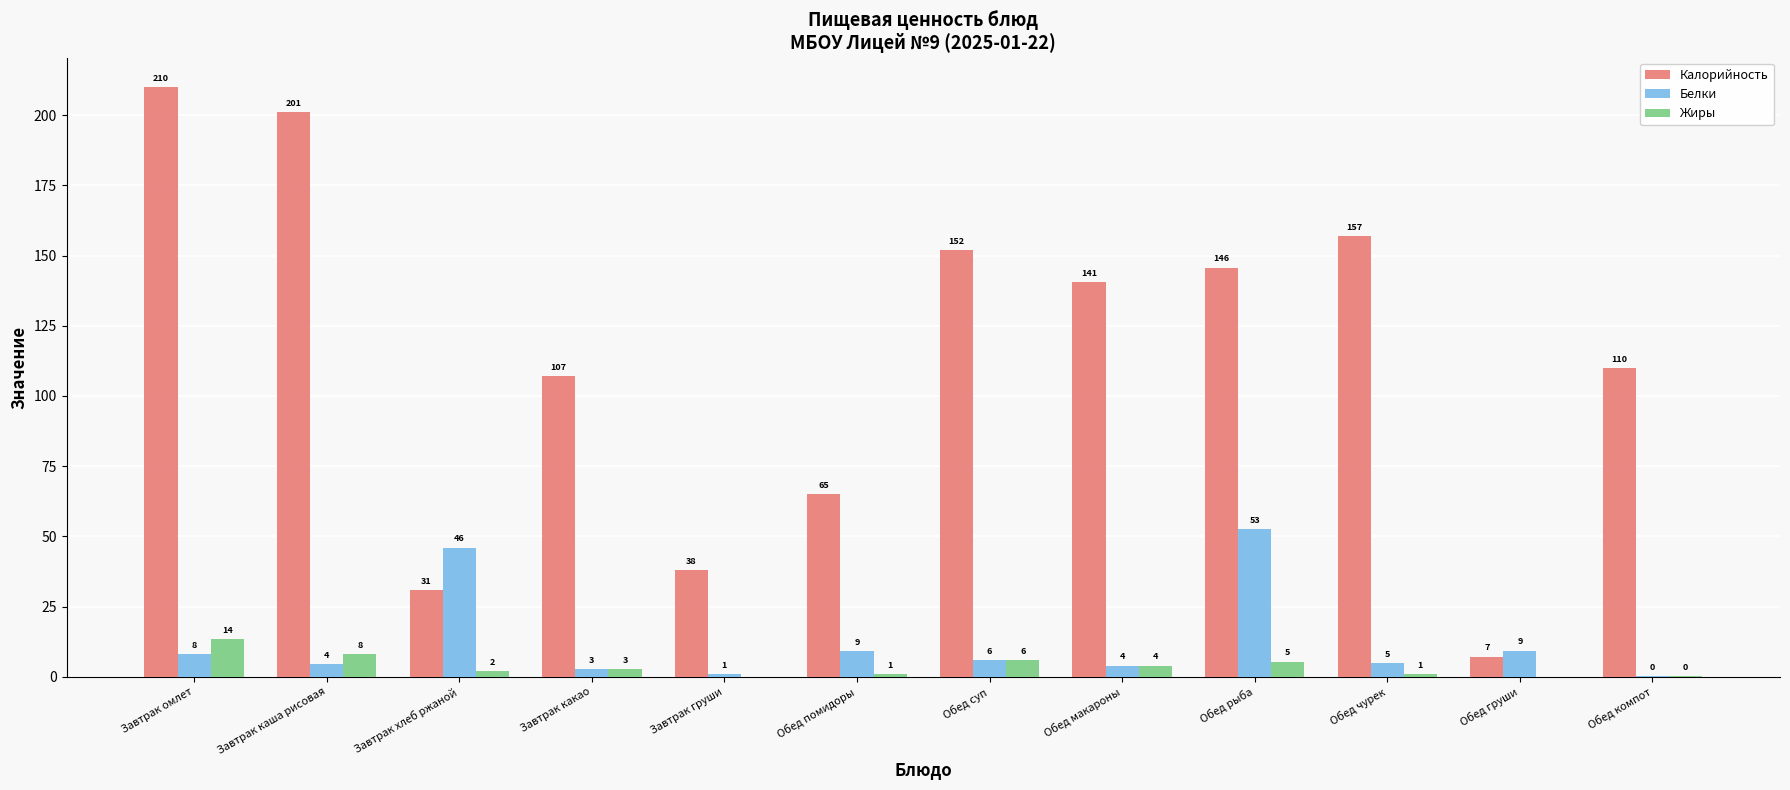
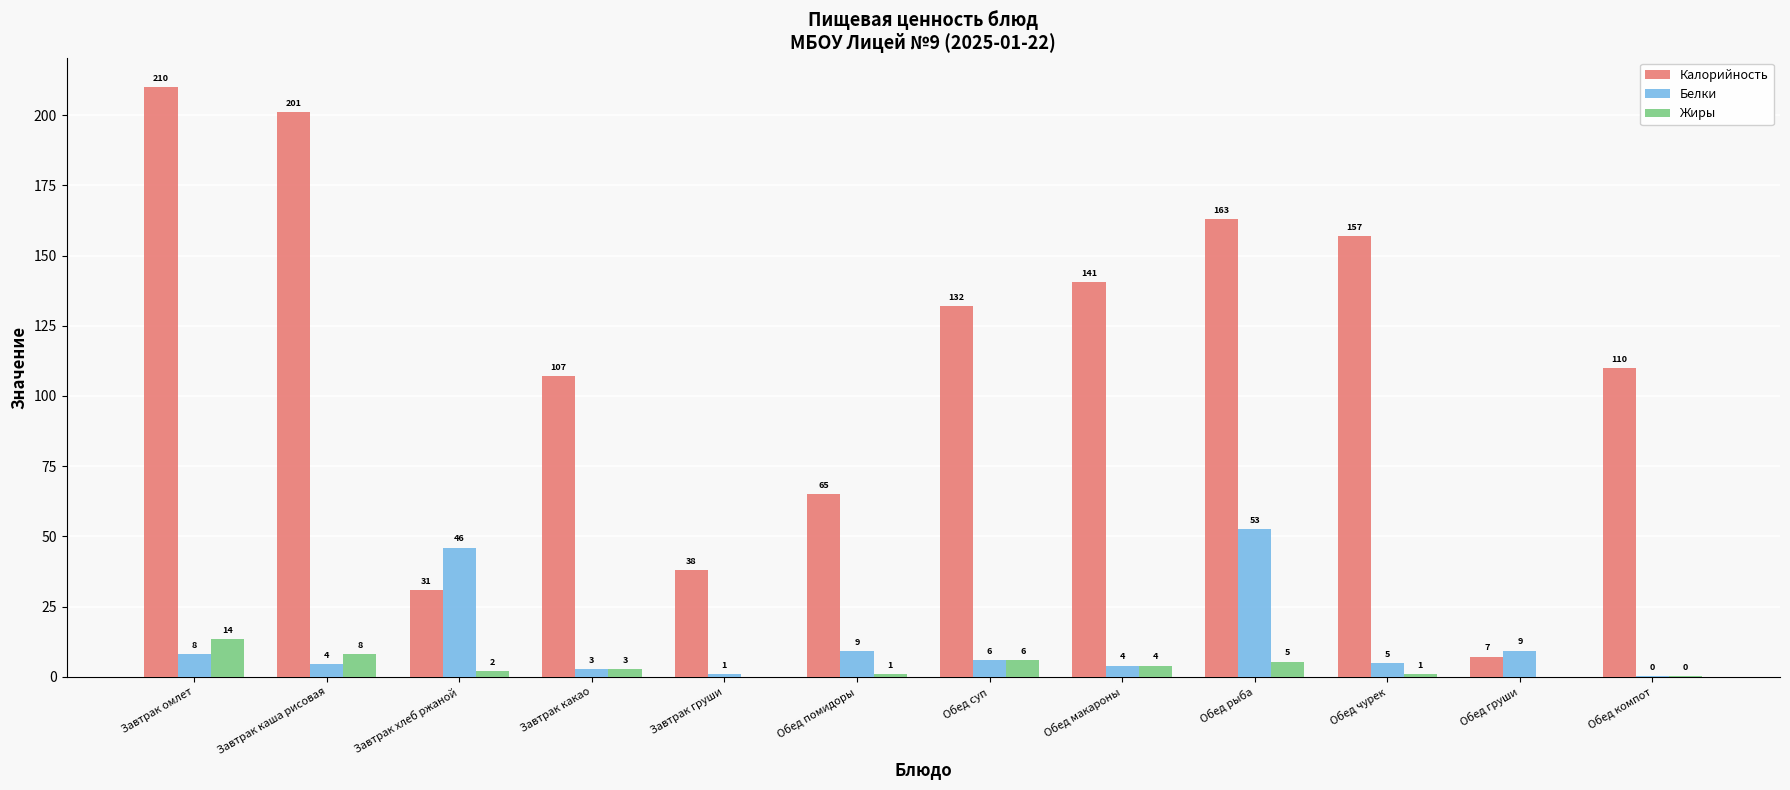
Калорийность, Обед суп: 152 -> 132
Калорийность, Обед рыба: 146 -> 163
